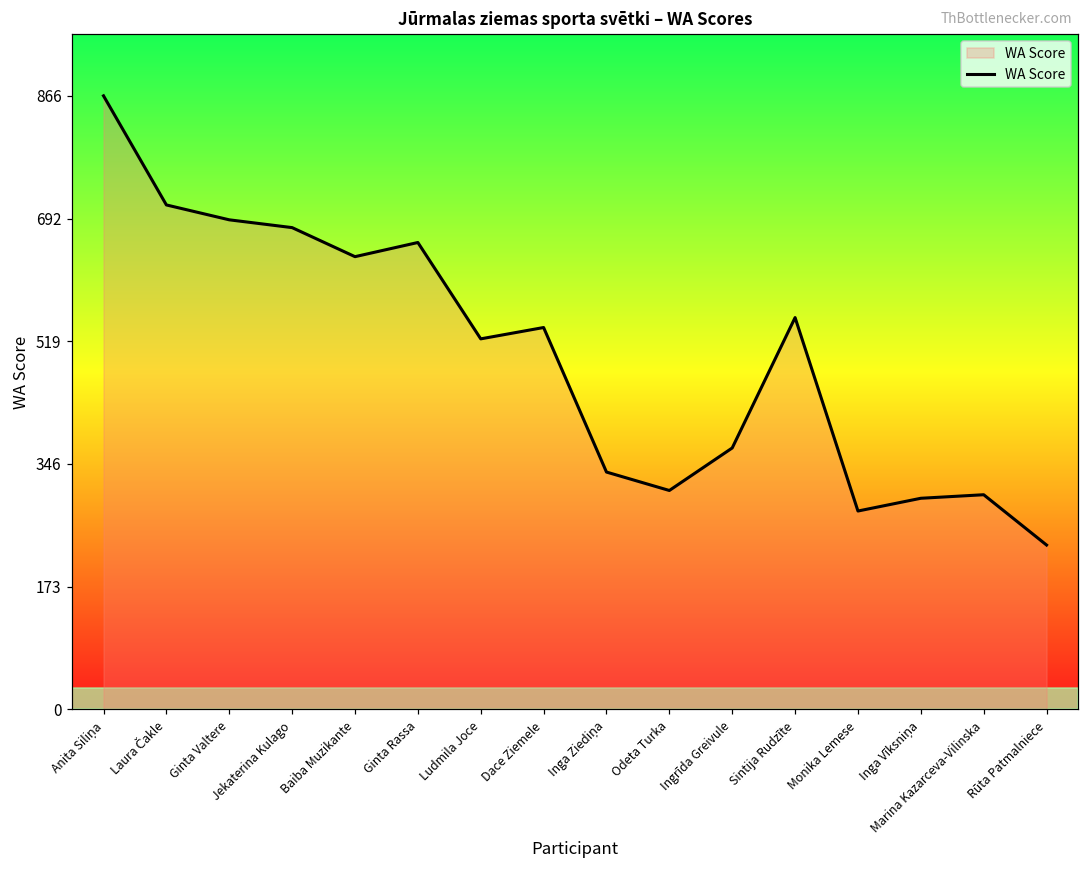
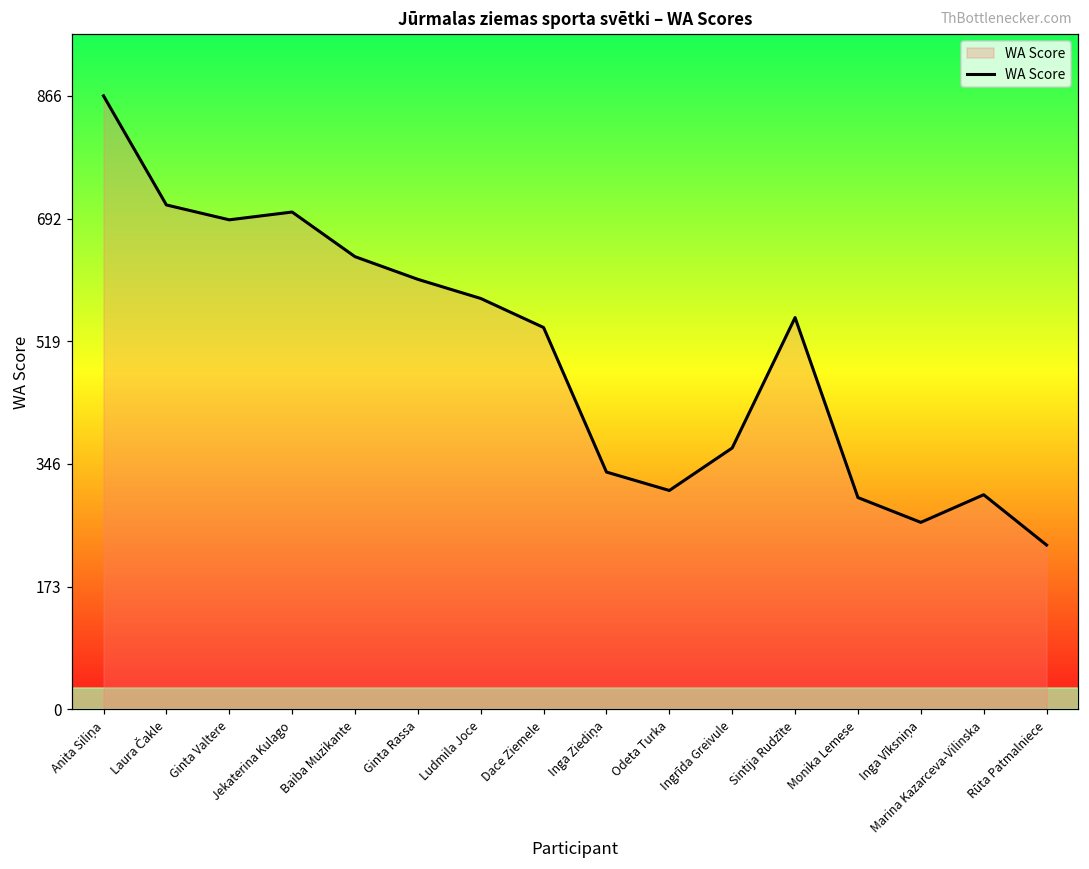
Jekaterina Kulago: 680 -> 700
Ginta Rassa: 660 -> 610
Ludmila Joce: 520 -> 580
Monika Lemese: 280 -> 300
Inga Vīksniņa: 300 -> 260
